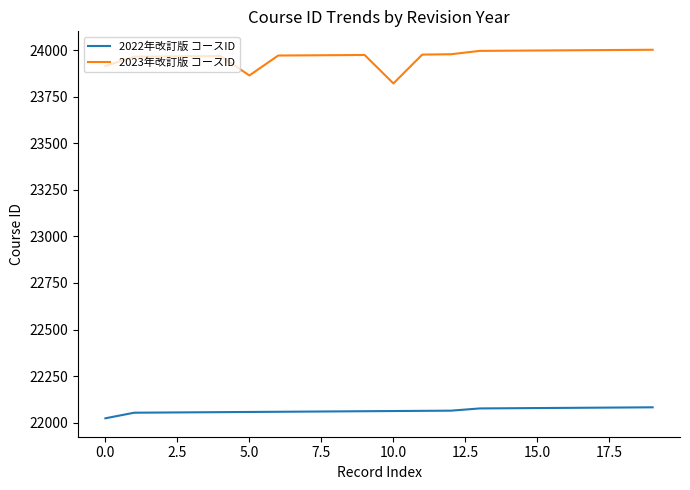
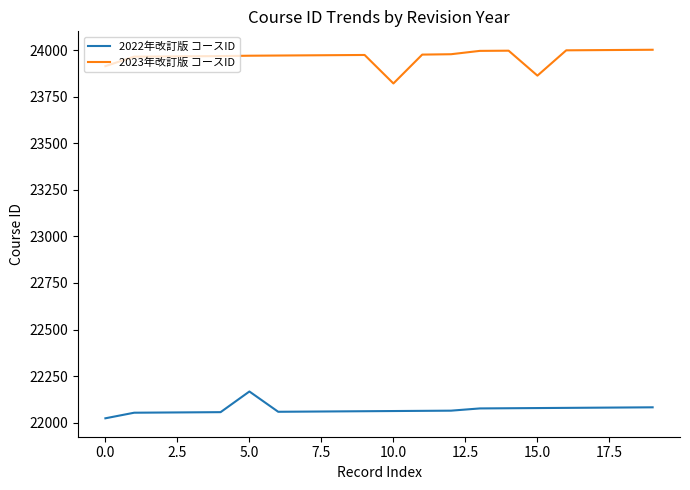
2022年改訂版 コースID, 5.0: 22060 -> 22170
2023年改訂版 コースID, 5.0: 23870 -> 23970
2023年改訂版 コースID, 15.0: 24000 -> 23860
